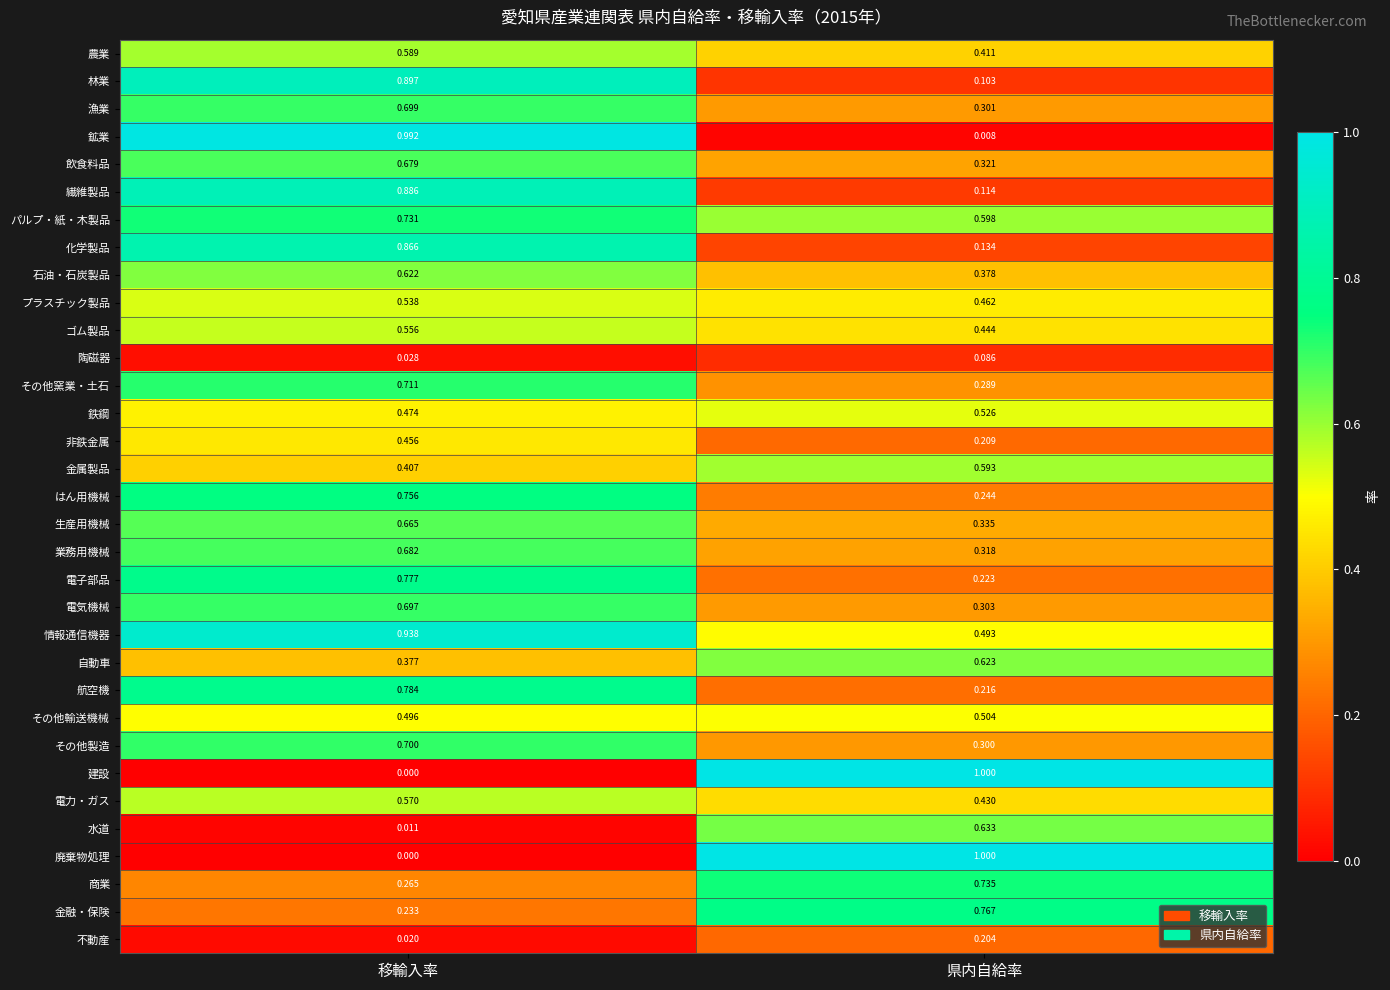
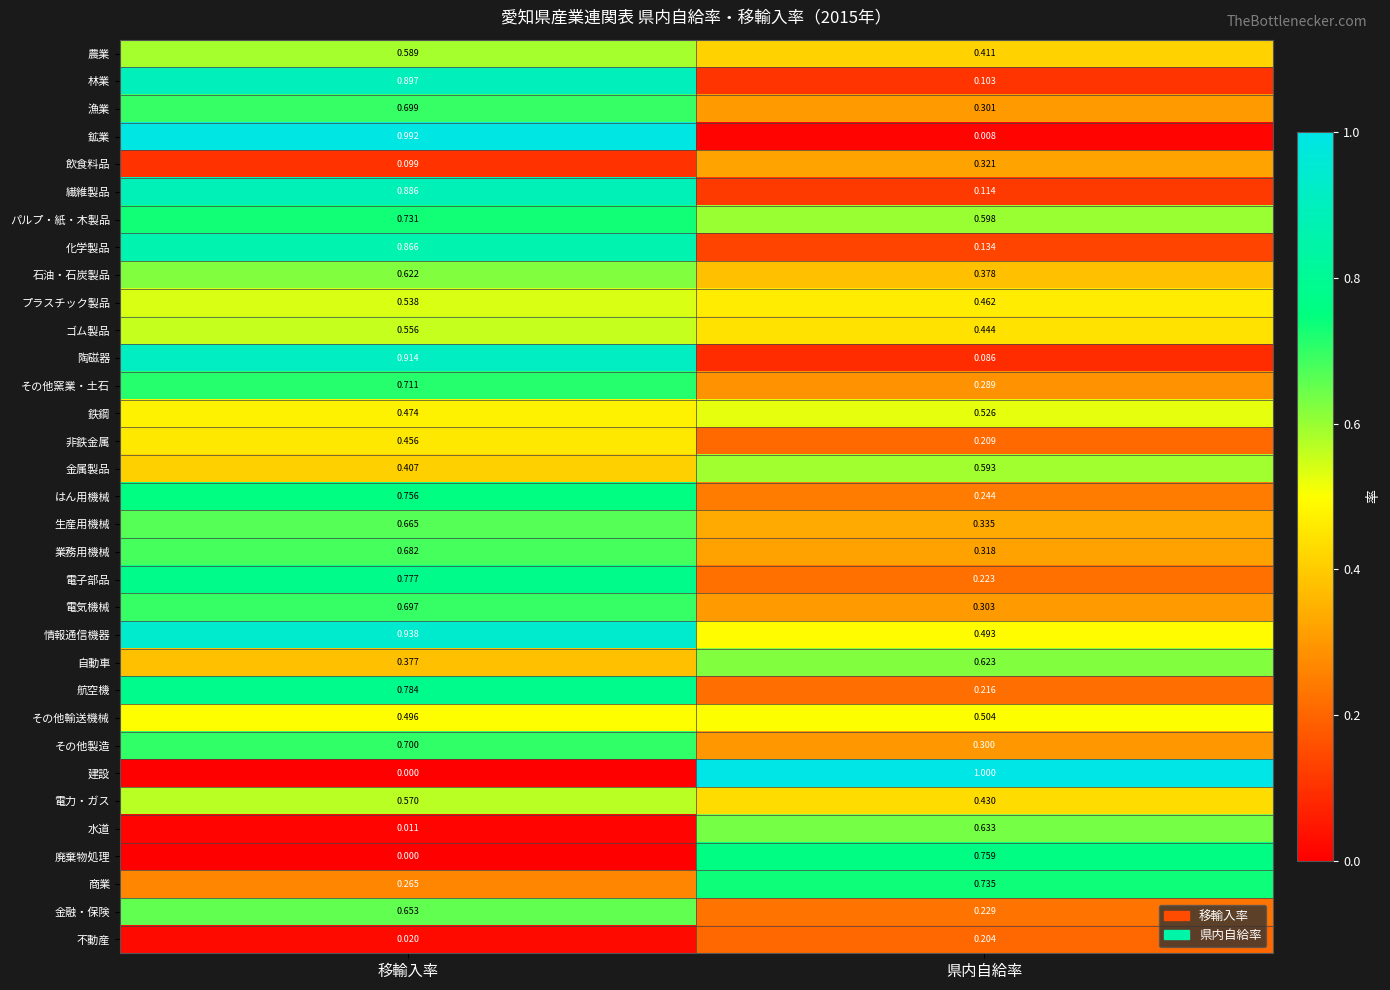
飲食料品, 移輸入率: 0.679 -> 0.099
陶磁器, 移輸入率: 0.028 -> 0.914
廃棄物処理, 県内自給率: 1.000 -> 0.759
金融・保険, 移輸入率: 0.233 -> 0.653
金融・保険, 県内自給率: 0.767 -> 0.229
